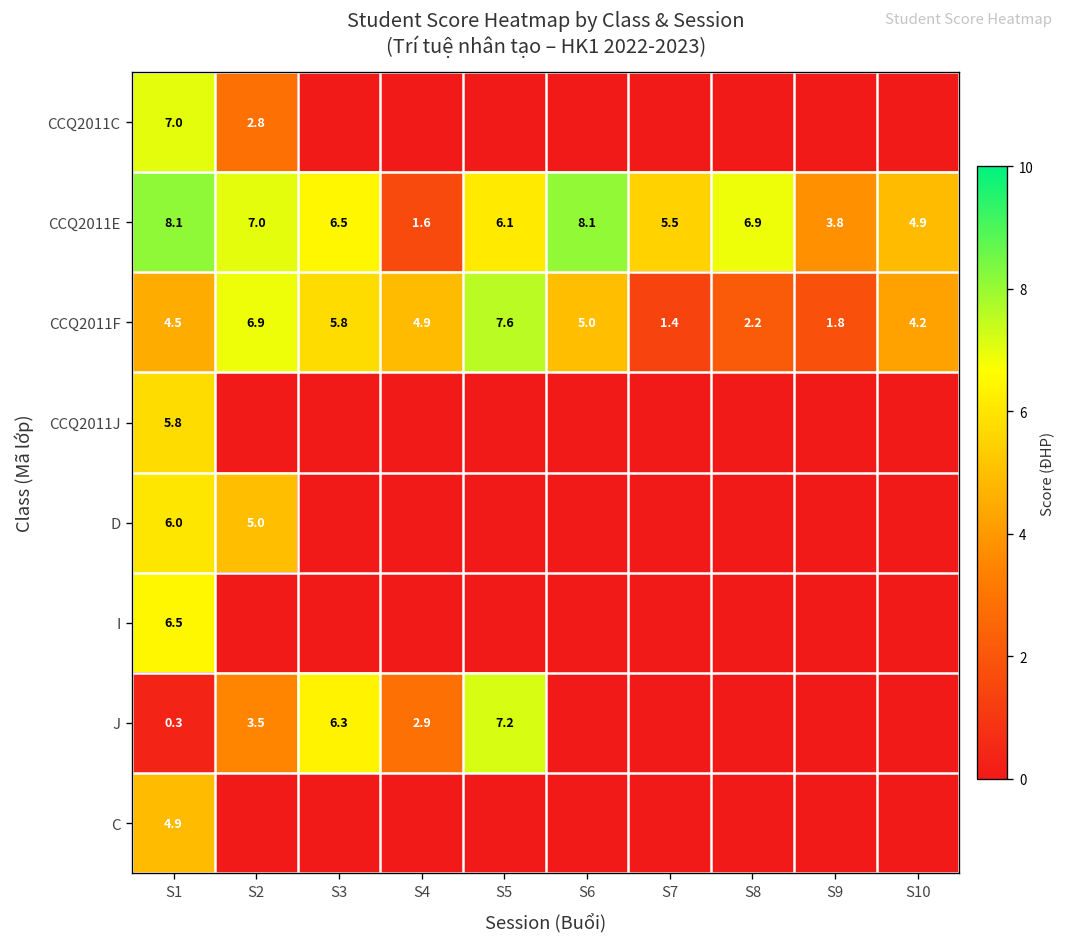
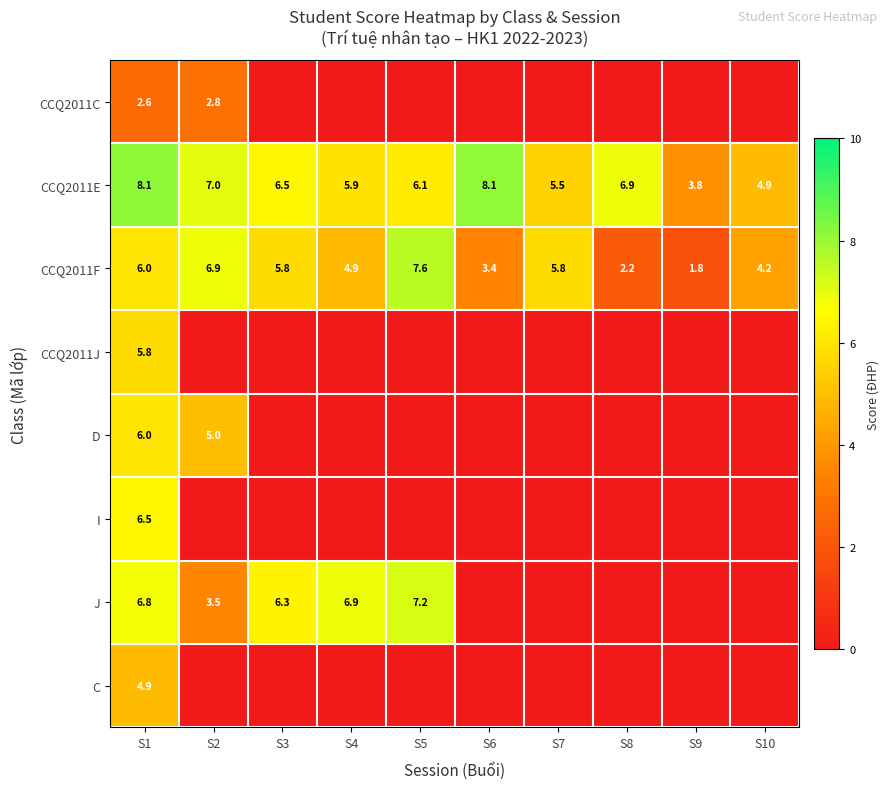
CCQ2011C, S1: 7.0 -> 2.6
CCQ2011E, S4: 1.6 -> 5.9
CCQ2011F, S1: 4.5 -> 6.0
CCQ2011F, S6: 5.0 -> 3.4
CCQ2011F, S7: 1.4 -> 5.8
J, S1: 0.3 -> 6.8
J, S4: 2.9 -> 6.9
